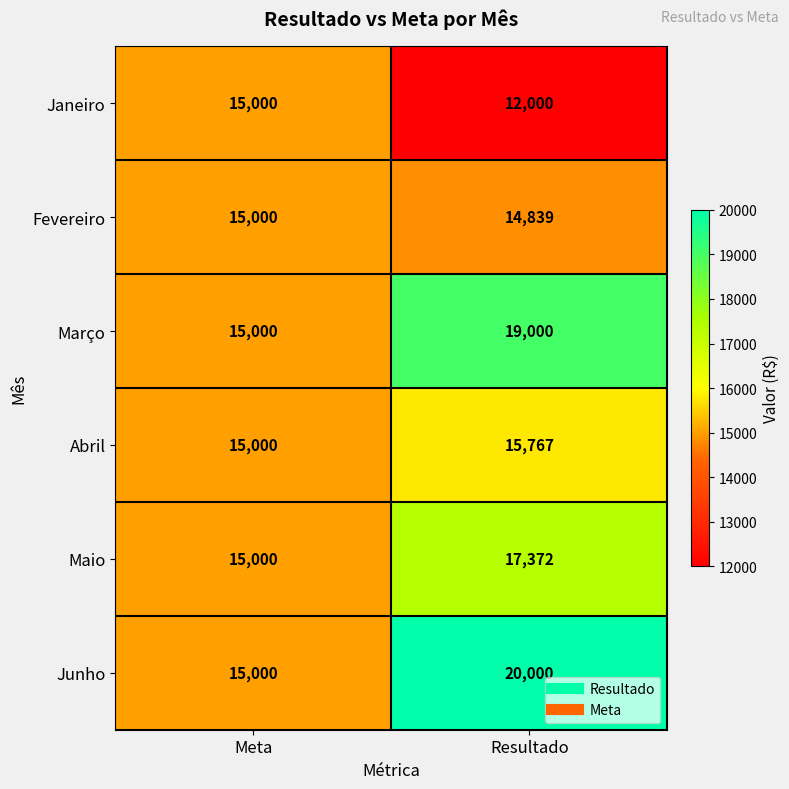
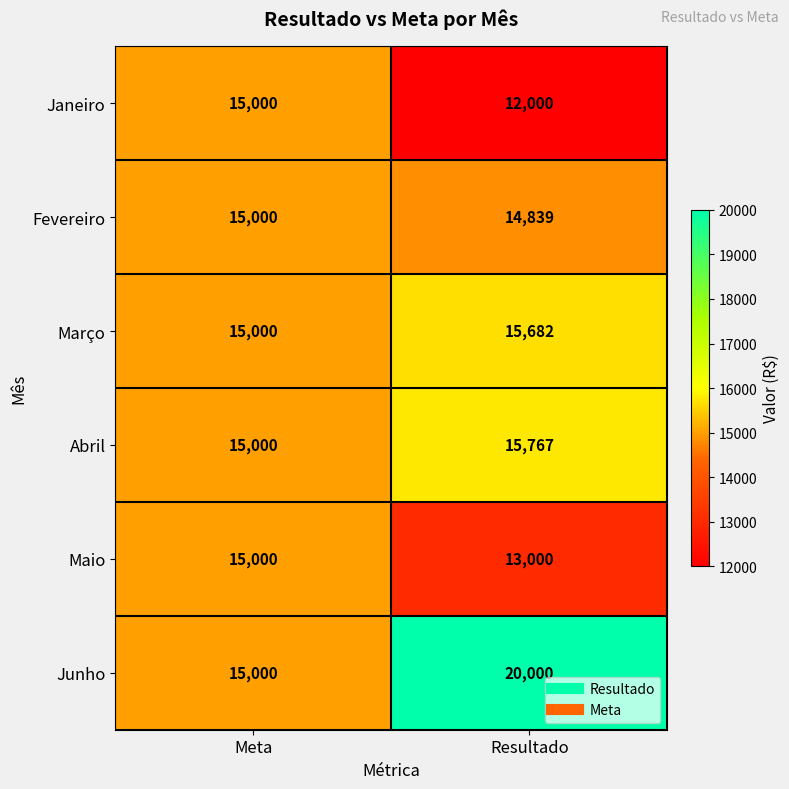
Março, Resultado: 19,000 -> 15,682
Maio, Resultado: 17,372 -> 13,000
